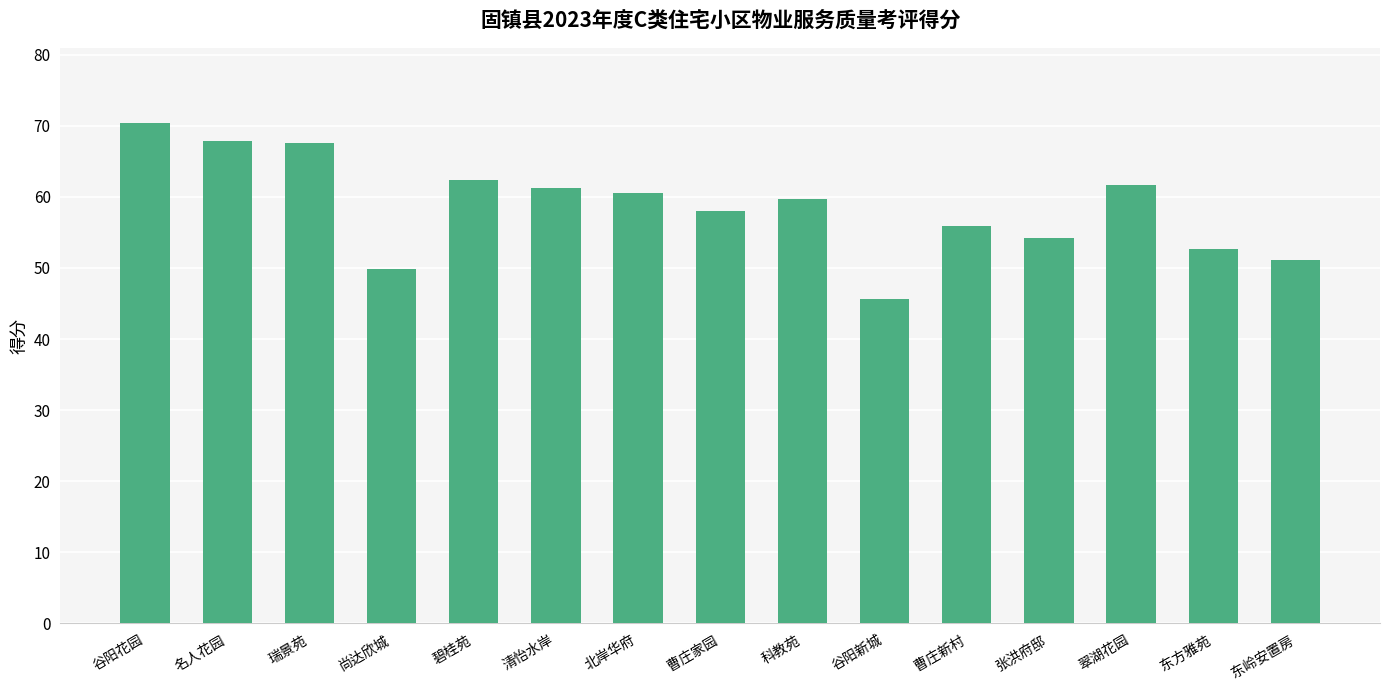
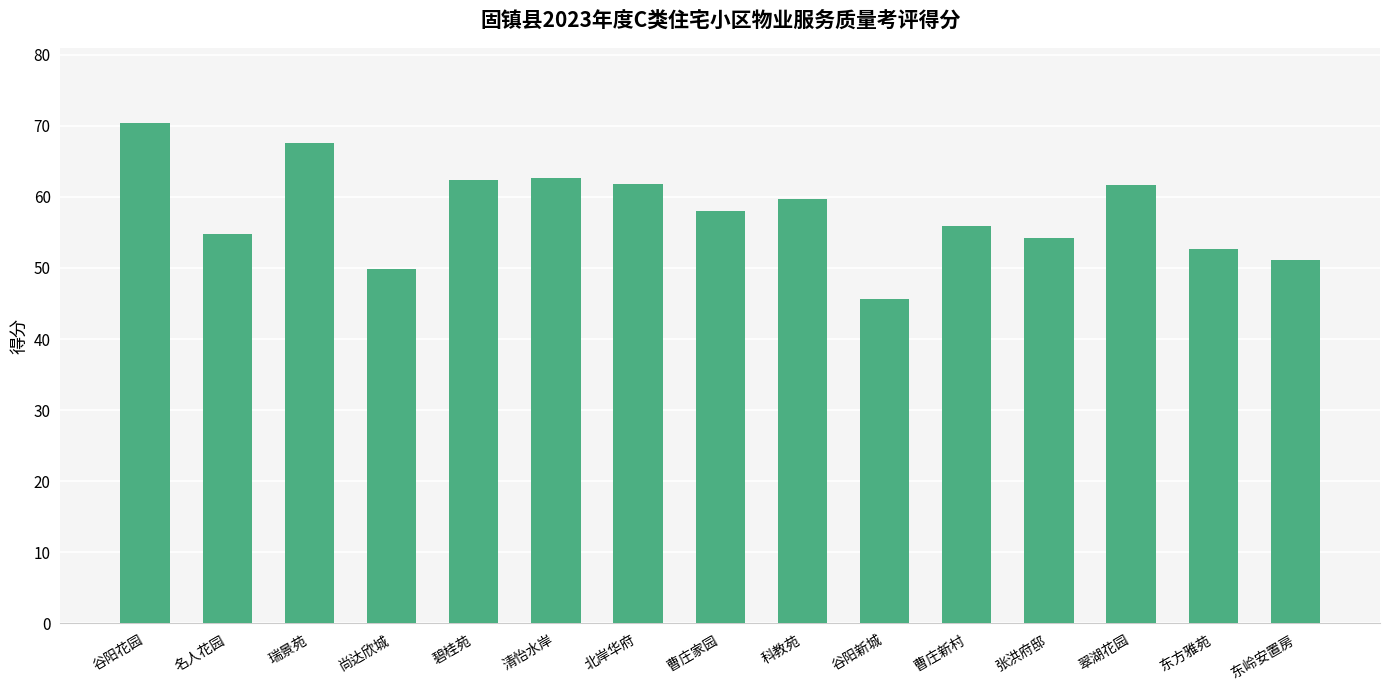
名人花园: 68 -> 55
清怡水岸: 61 -> 63
北岸华府: 61 -> 62
